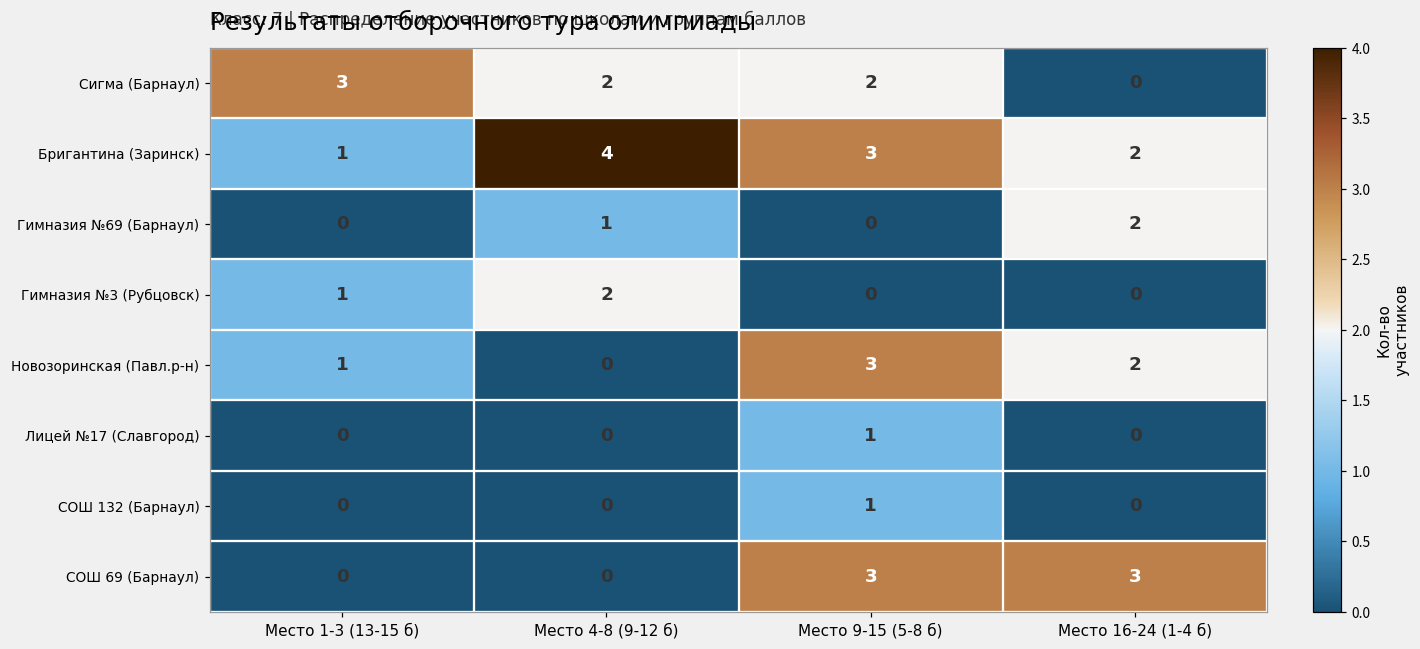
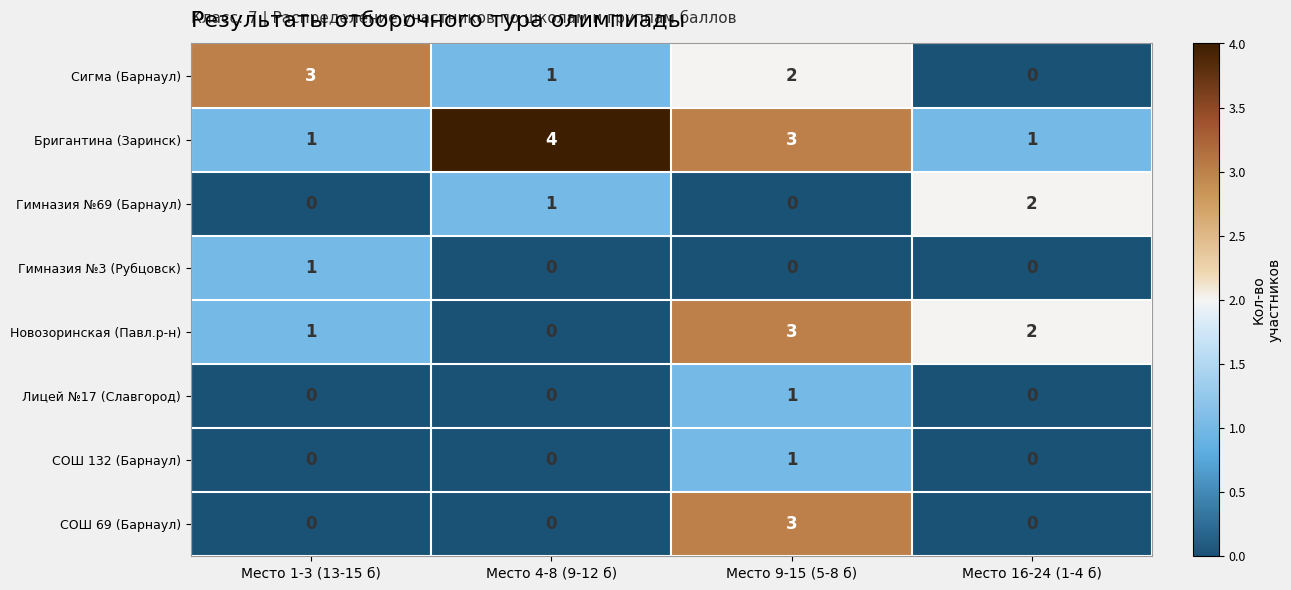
Сигма (Барнаул), Место 4-8 (9-12 б): 2 -> 1
Бригантина (Заринск), Место 16-24 (1-4 б): 2 -> 1
Гимназия №3 (Рубцовск), Место 4-8 (9-12 б): 2 -> 0
СОШ 69 (Барнаул), Место 16-24 (1-4 б): 3 -> 0
